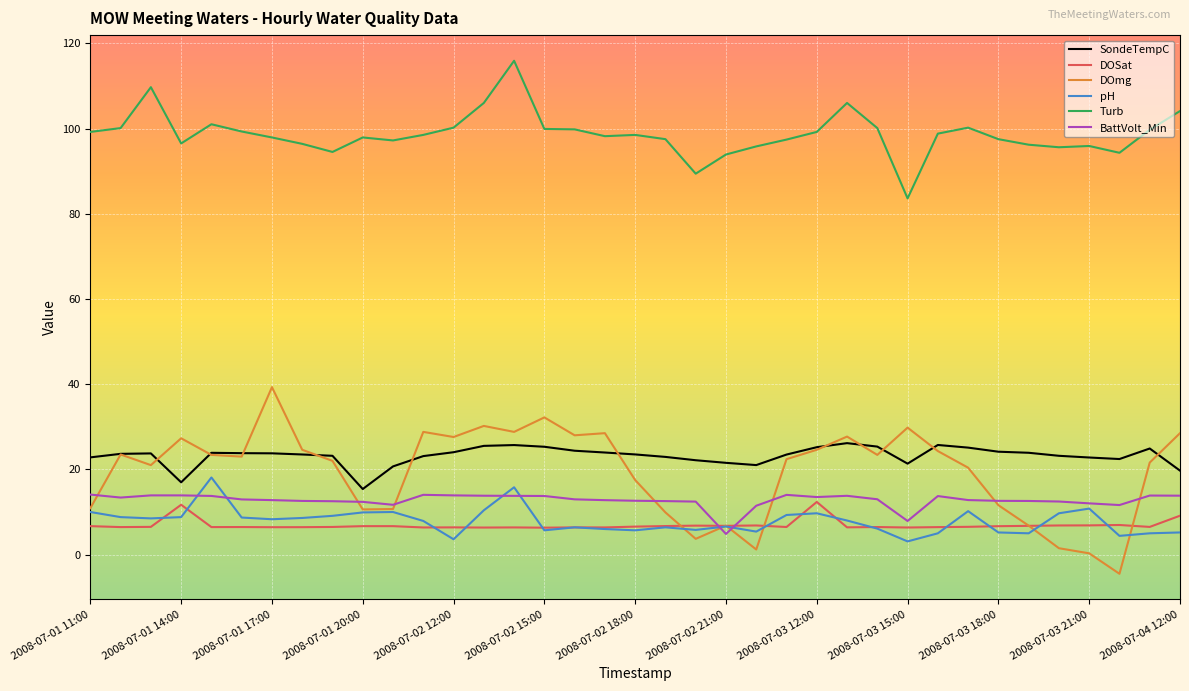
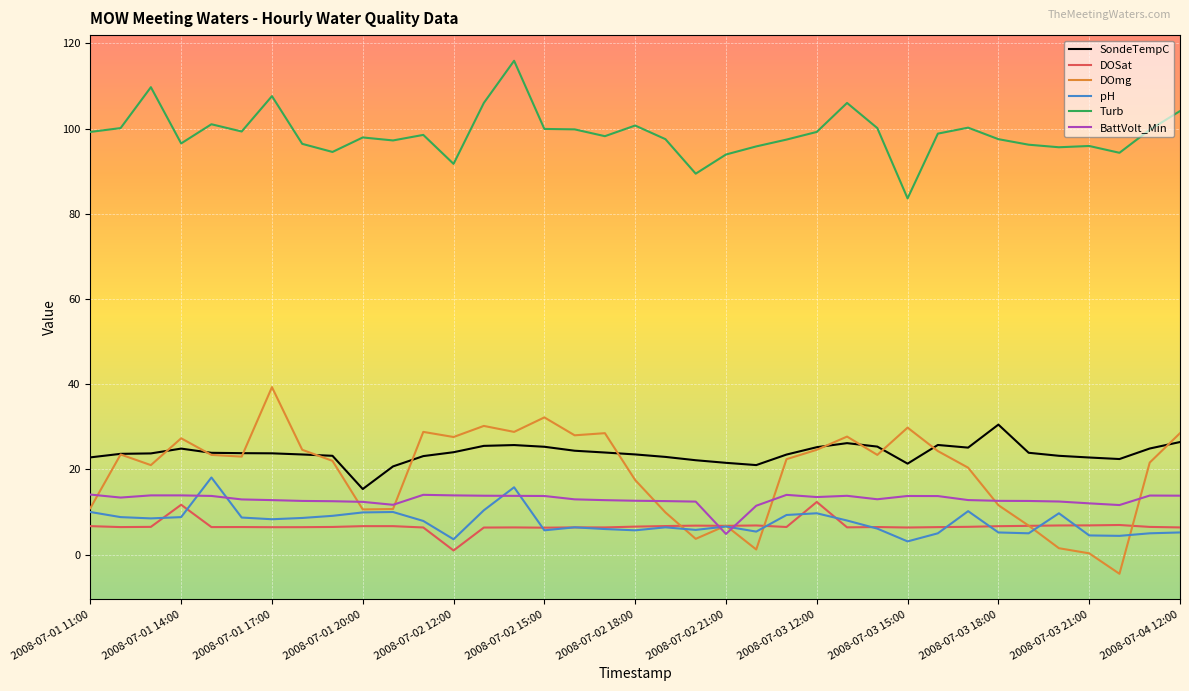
SondeTempC, 2008-07-01 14:00: 17 -> 25
Turb, 2008-07-01 17:00: 98 -> 108
DOSat, 2008-07-02 12:00: 6 -> 1
Turb, 2008-07-02 12:00: 100 -> 92
Turb, 2008-07-02 18:00: 99 -> 101
BattVolt_Min, 2008-07-03 15:00: 8 -> 14
SondeTempC, 2008-07-03 18:00: 24 -> 31
pH, 2008-07-03 21:00: 11 -> 5
SondeTempC, 2008-07-04 12:00: 20 -> 26
DOSat, 2008-07-04 12:00: 9 -> 6
